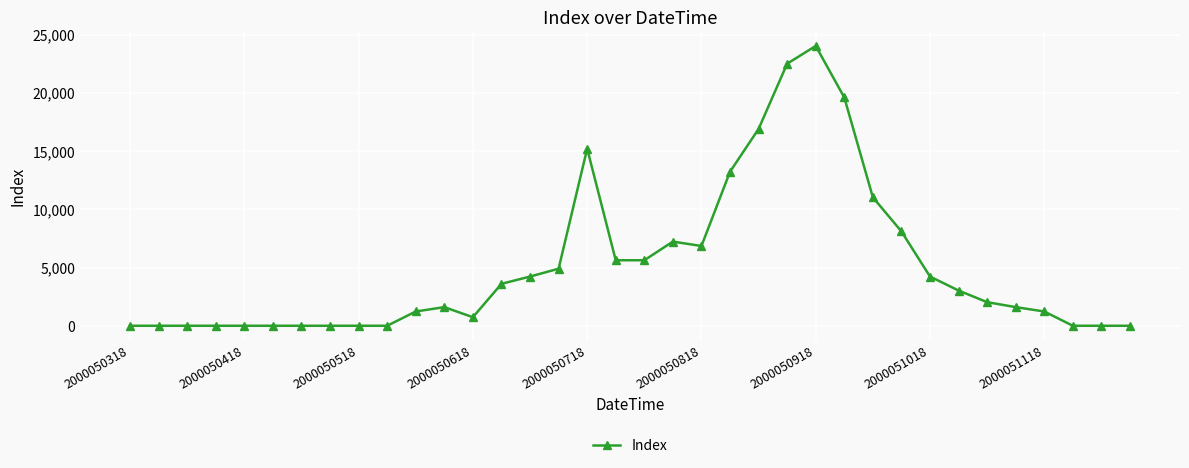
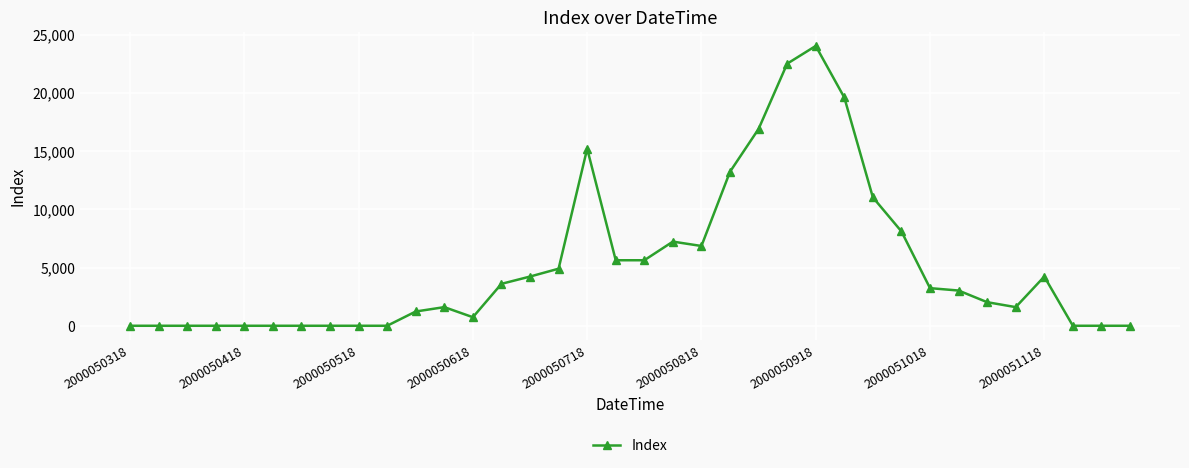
2000051018: 4,200 -> 3,200
2000051118: 1,200 -> 4,200
